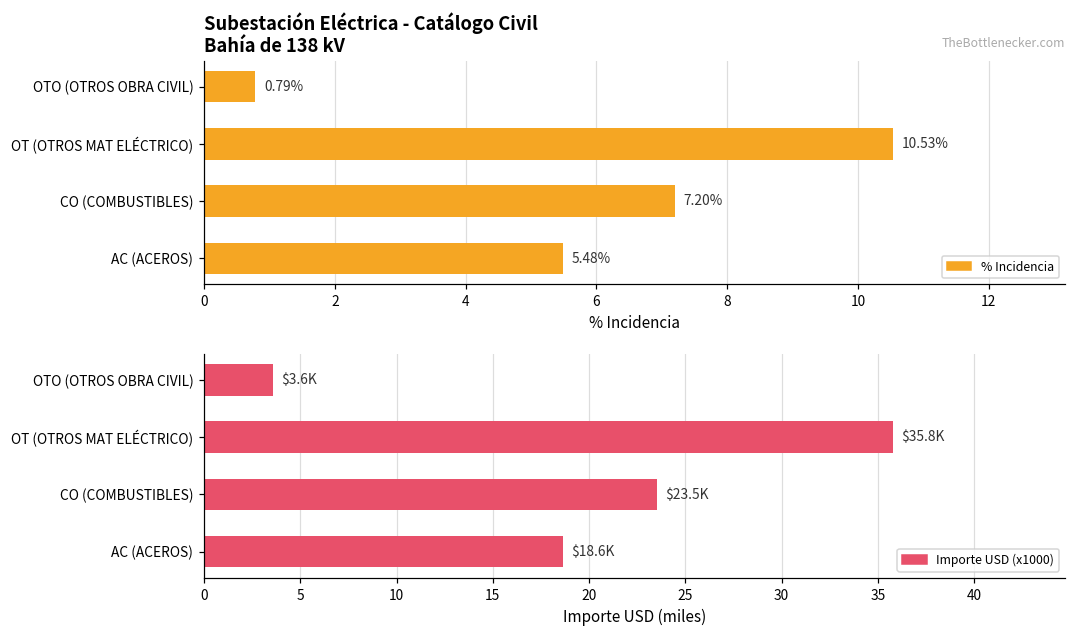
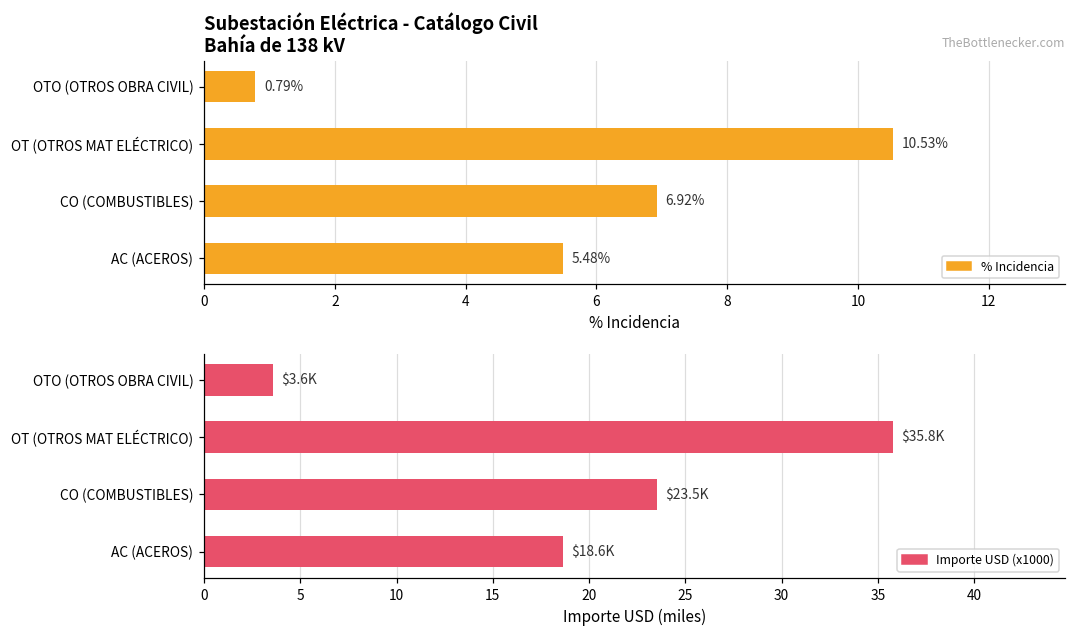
Subestación Eléctrica - Catálogo Civil Bahía de 138 kV, CO (COMBUSTIBLES): 7.20% -> 6.92%
